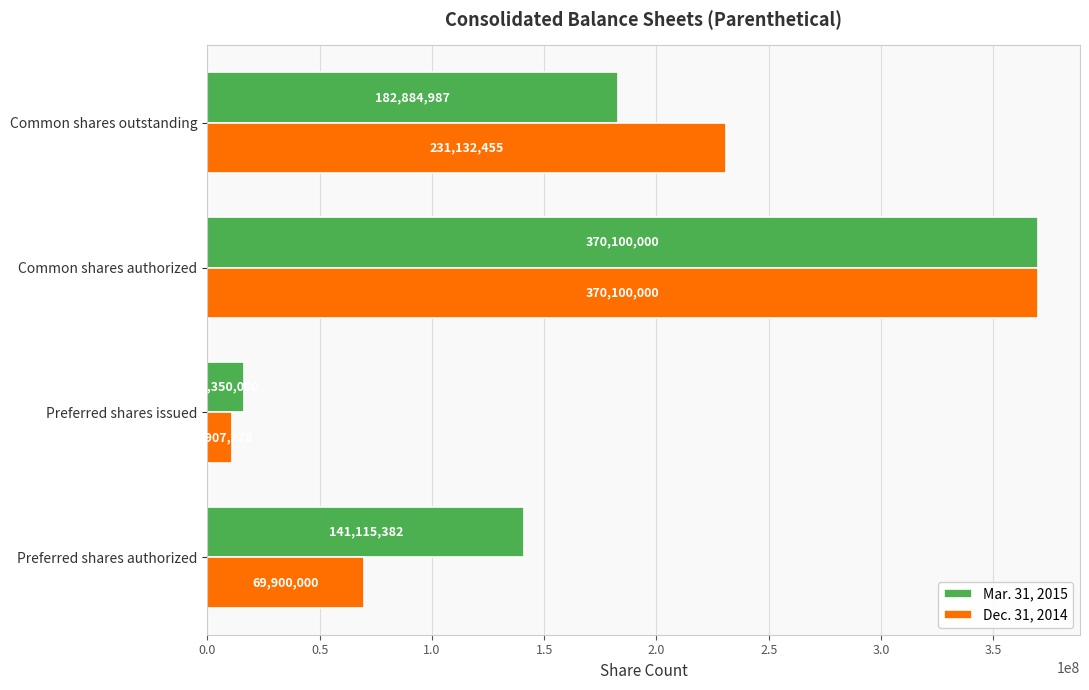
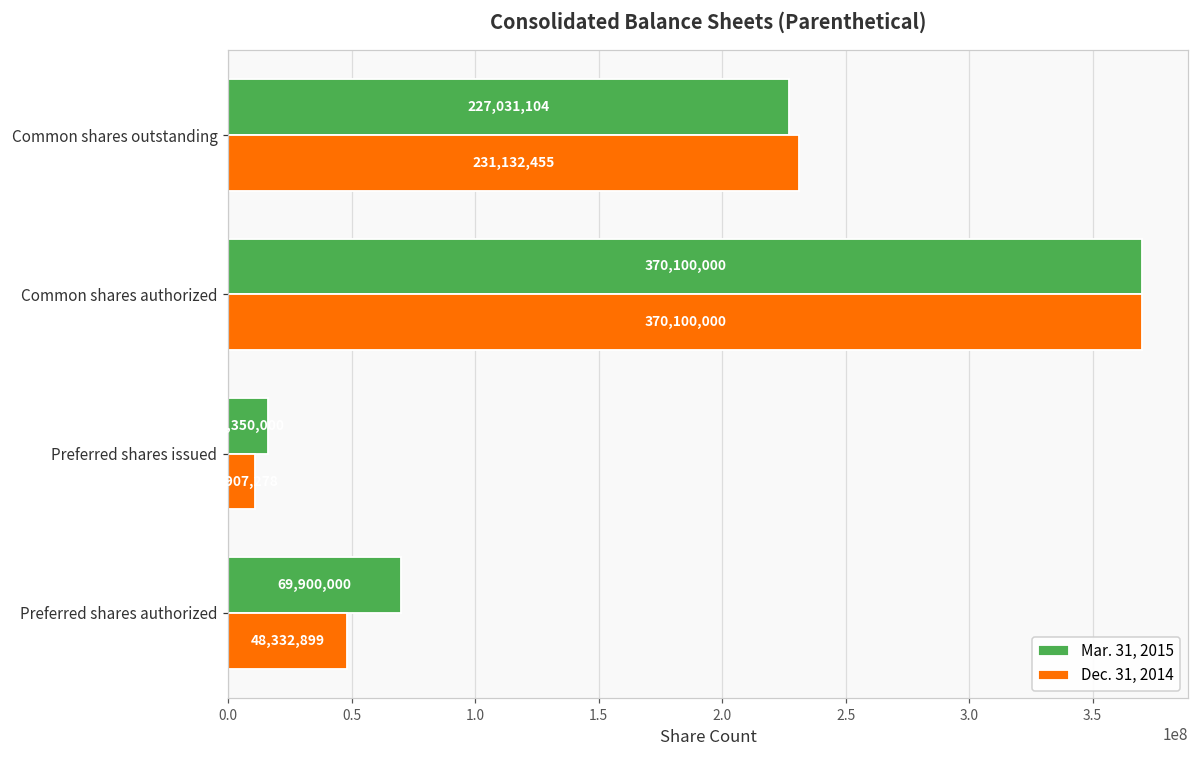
Mar. 31, 2015, Common shares outstanding: 182,884,987 -> 227,031,104
Mar. 31, 2015, Preferred shares authorized: 141,115,382 -> 69,900,000
Dec. 31, 2014, Preferred shares authorized: 69,900,000 -> 48,332,899
